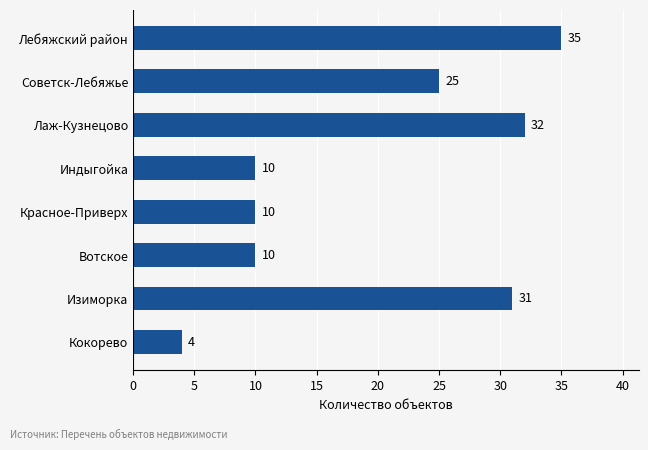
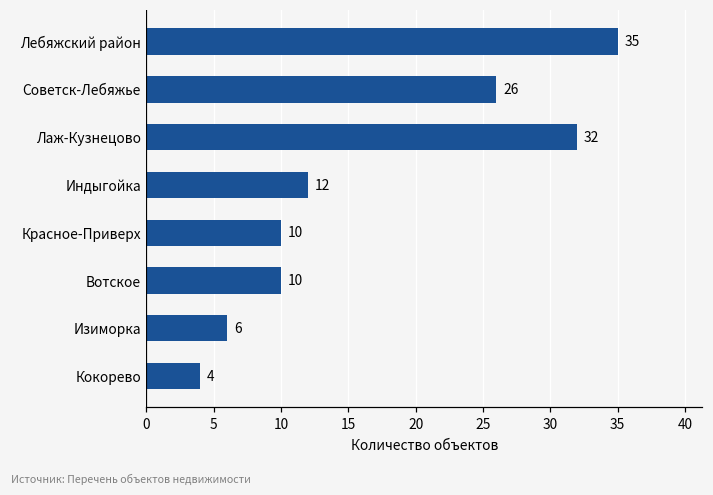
Советск-Лебяжье: 25 -> 26
Индыгойка: 10 -> 12
Изиморка: 31 -> 6
